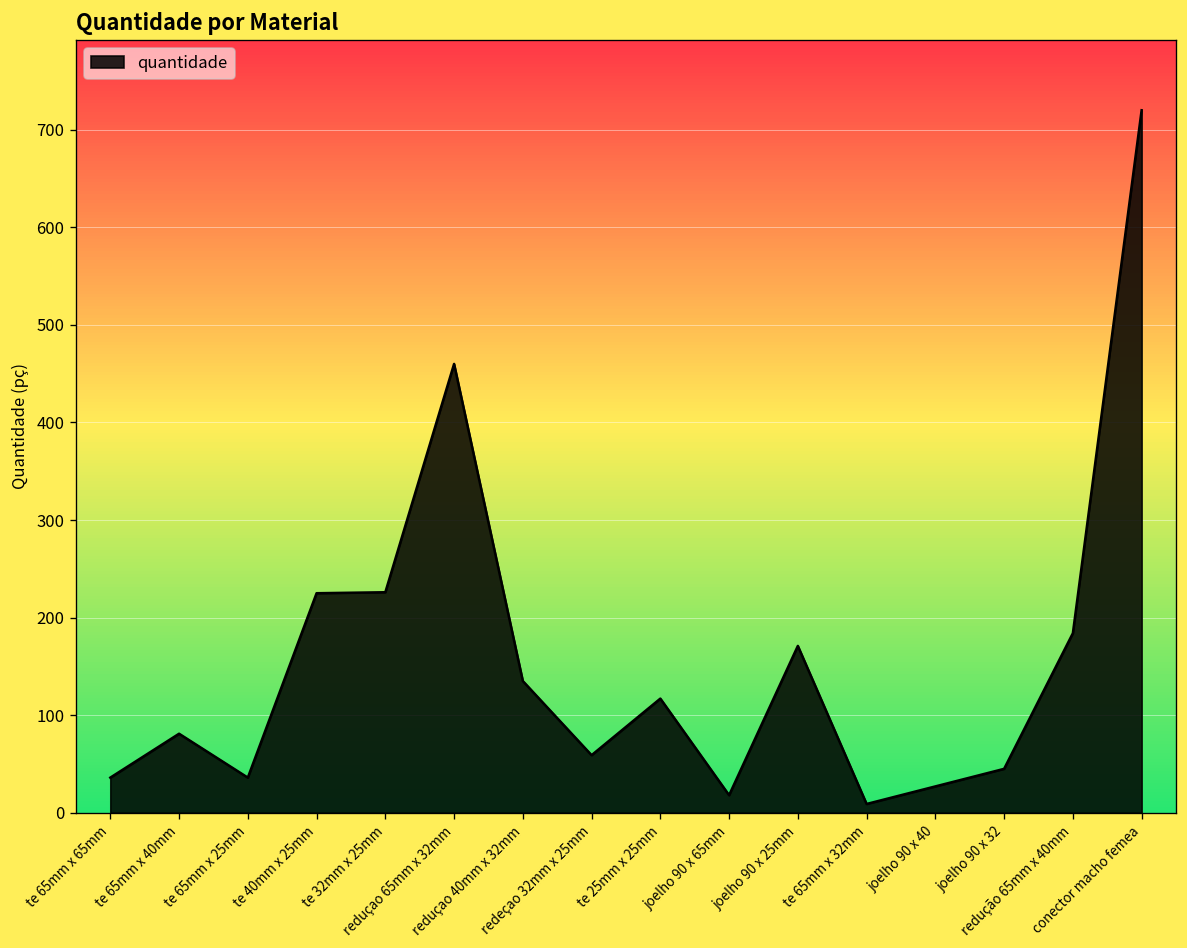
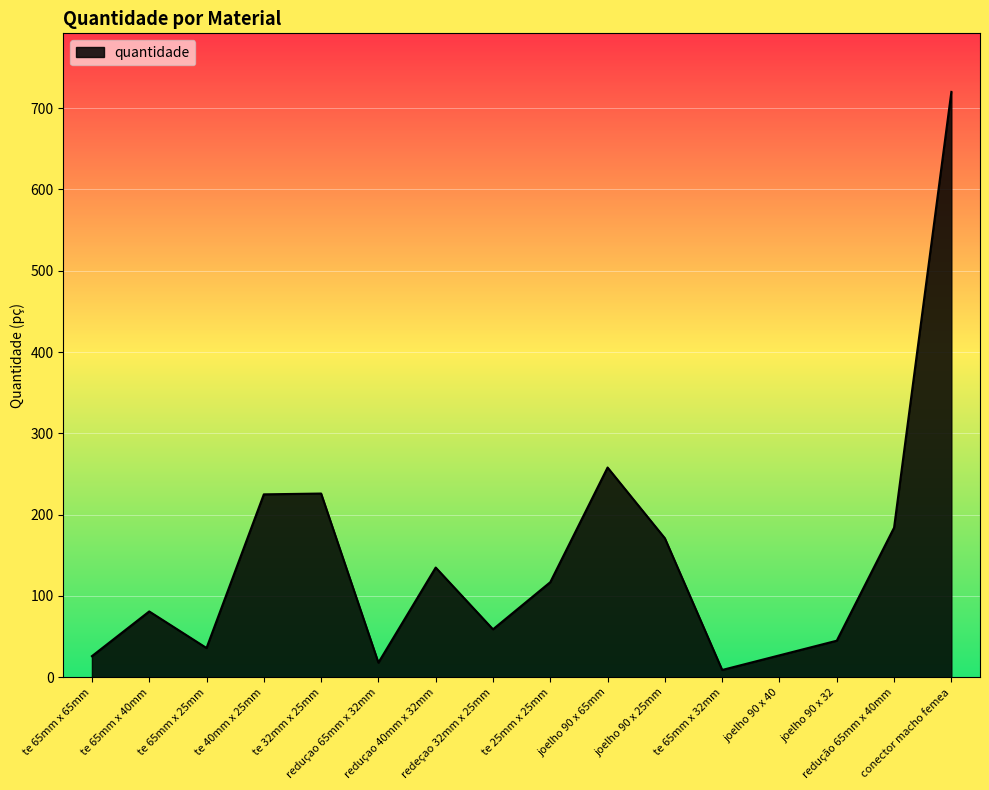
te 65mm x 65mm: 40 -> 30
reduçao 65mm x 32mm: 460 -> 20
joelho 90 x 65mm: 20 -> 260
